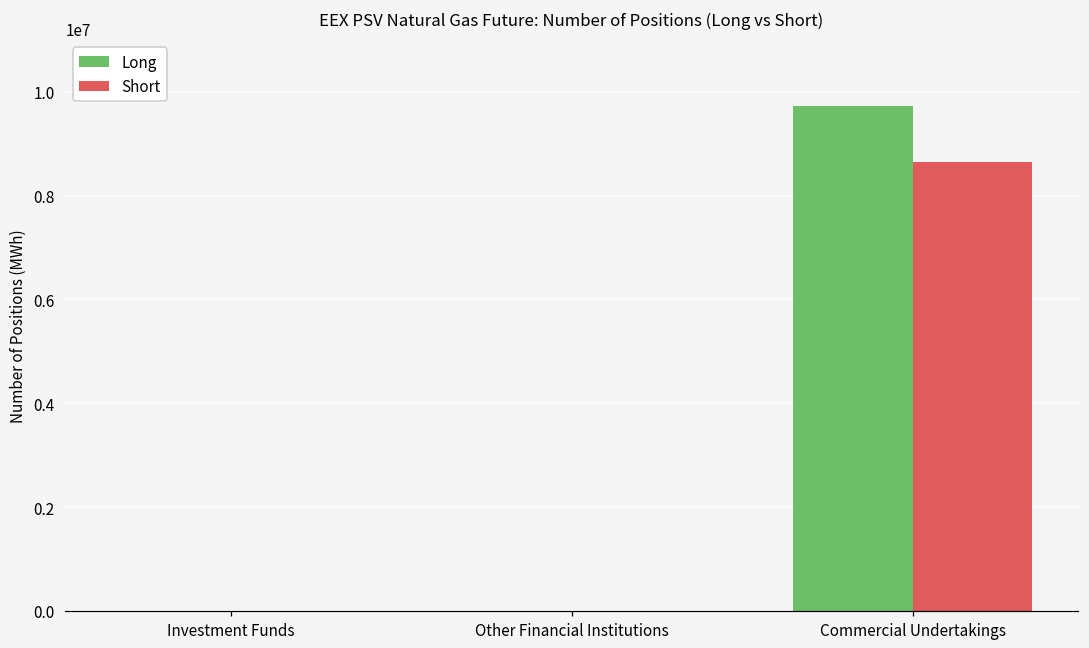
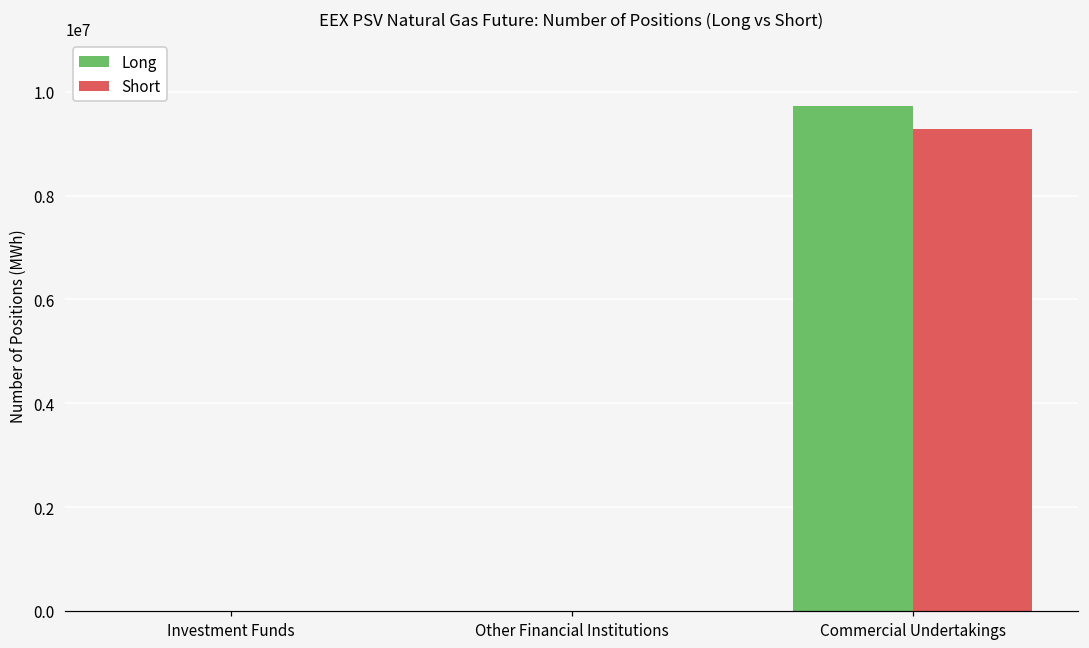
Short, Commercial Undertakings: 8600000 -> 9300000
